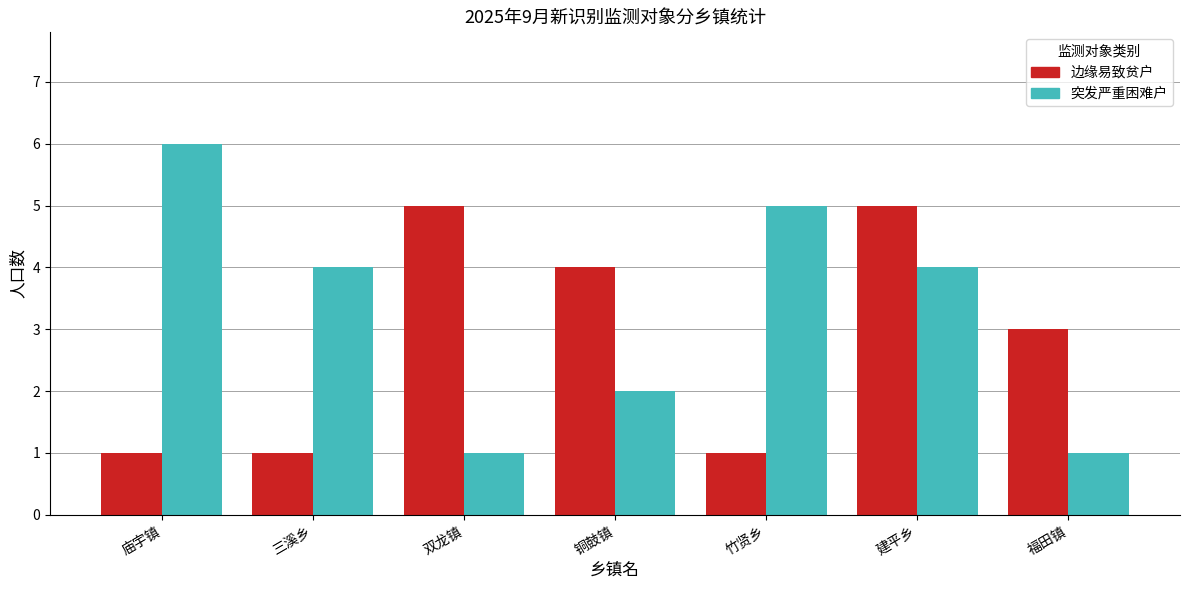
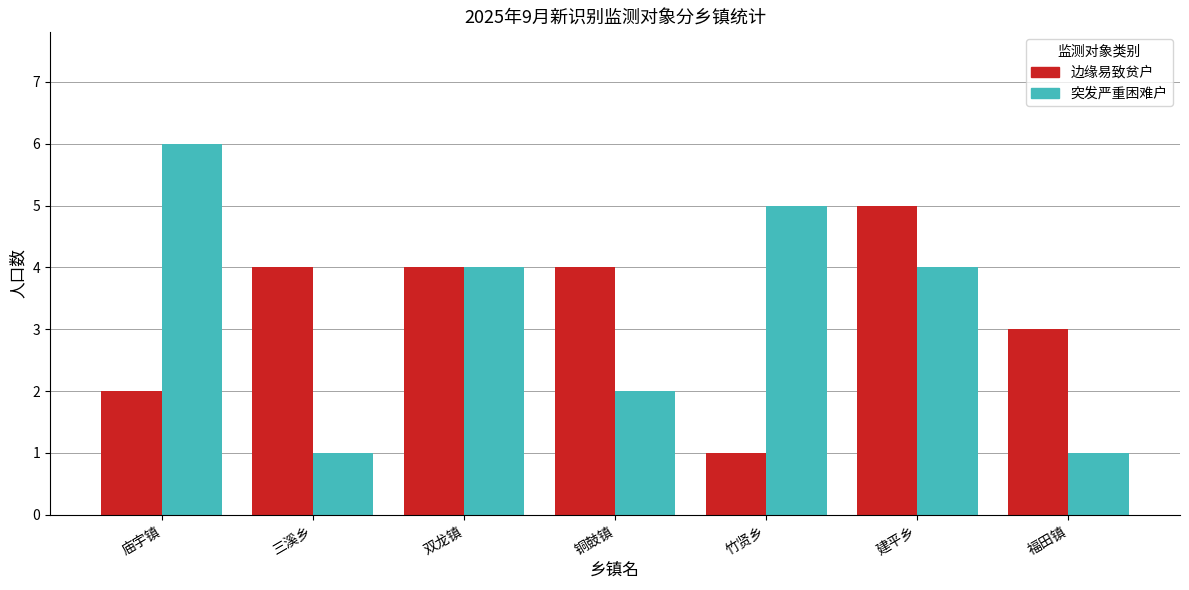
边缘易致贫户, 庙宇镇: 1 -> 2
边缘易致贫户, 三溪乡: 1 -> 4
突发严重困难户, 三溪乡: 4 -> 1
边缘易致贫户, 双龙镇: 5 -> 4
突发严重困难户, 双龙镇: 1 -> 4
